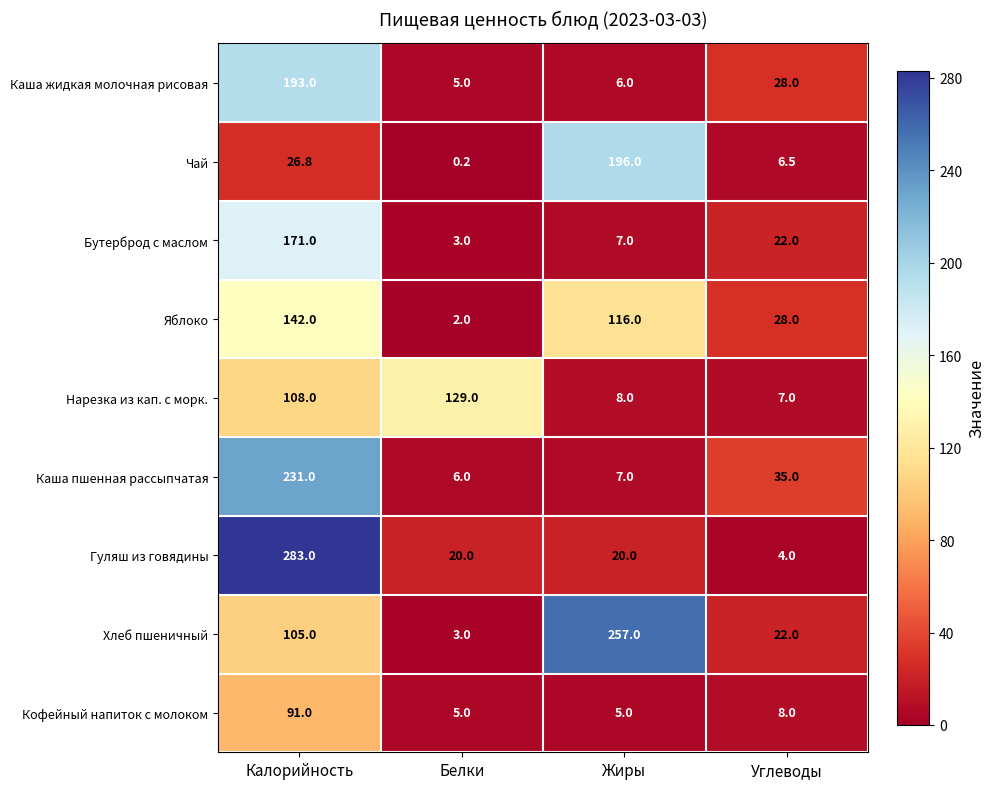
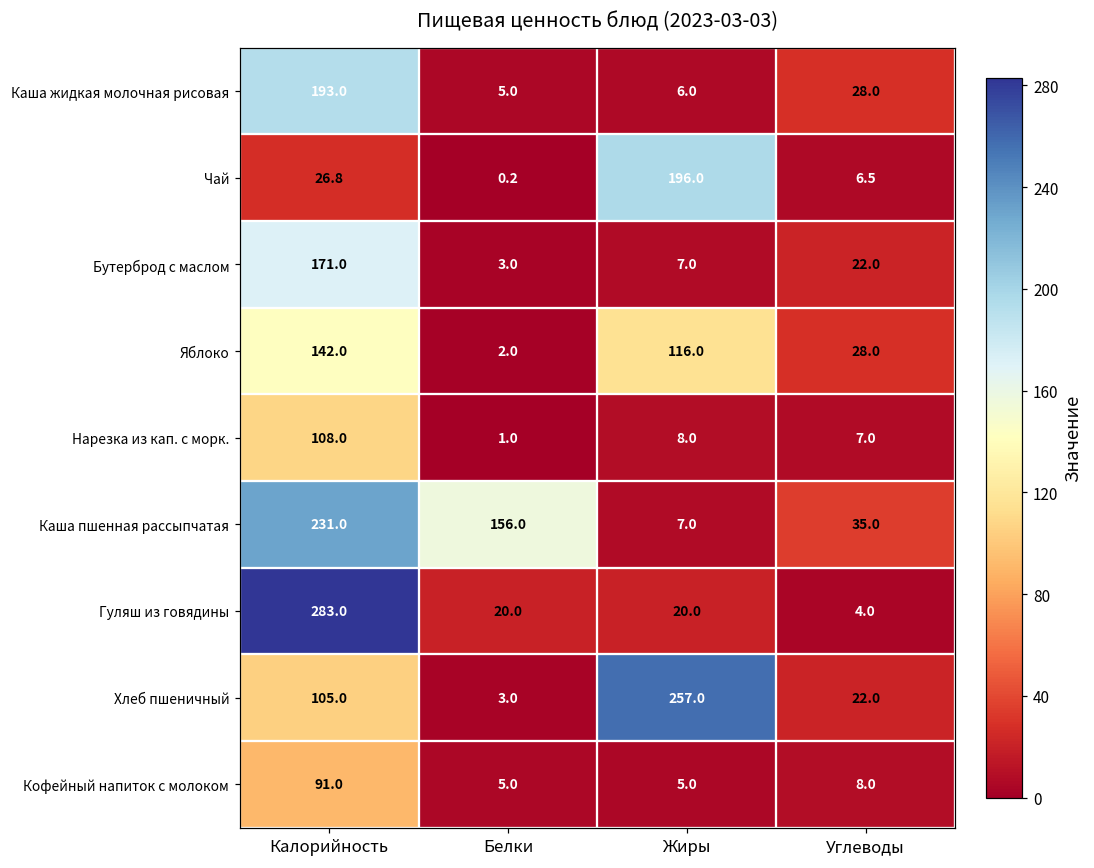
Нарезка из кап. с морк., Белки: 129.0 -> 1.0
Каша пшенная рассыпчатая, Белки: 6.0 -> 156.0
